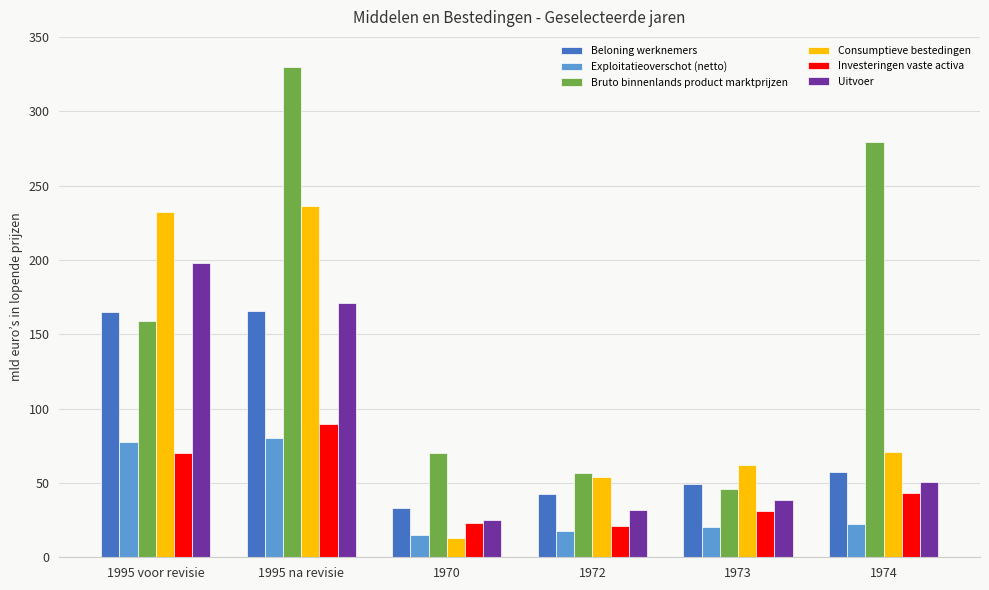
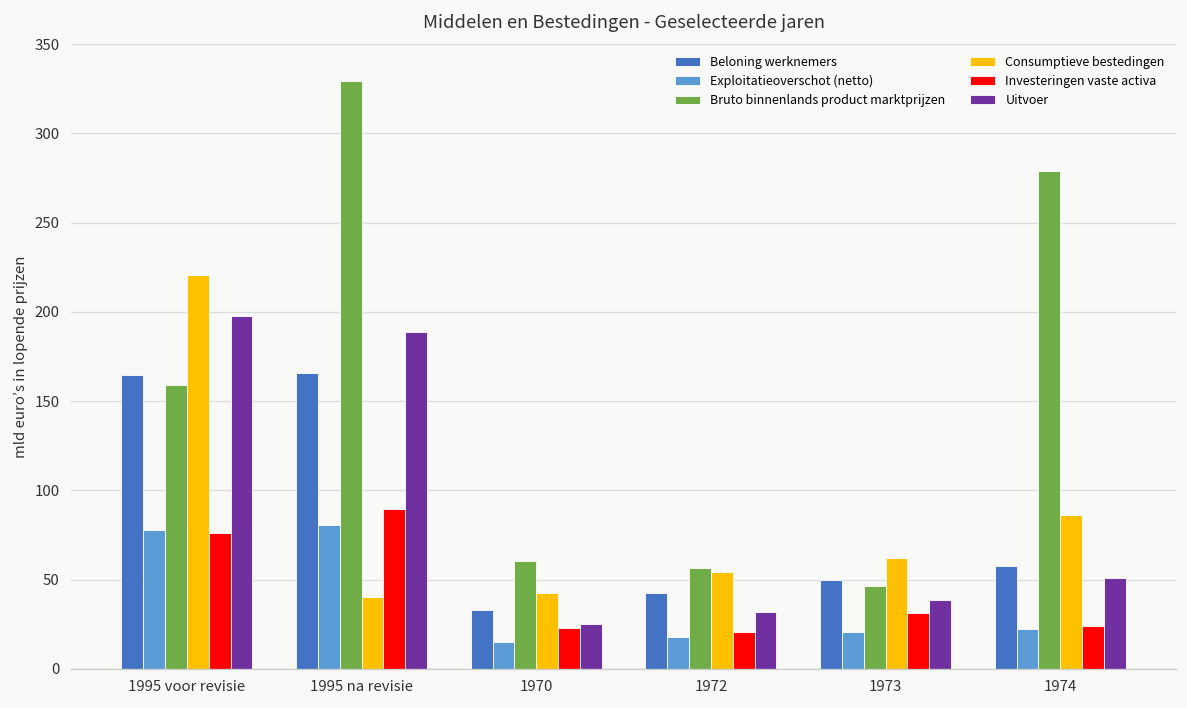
Consumptieve bestedingen, 1995 voor revisie: 232 -> 221
Investeringen vaste activa, 1995 voor revisie: 70 -> 76
Consumptieve bestedingen, 1995 na revisie: 236 -> 40
Uitvoer, 1995 na revisie: 171 -> 189
Bruto binnenlands product marktprijzen, 1970: 70 -> 61
Consumptieve bestedingen, 1970: 13 -> 43
Consumptieve bestedingen, 1974: 71 -> 86
Investeringen vaste activa, 1974: 44 -> 24
